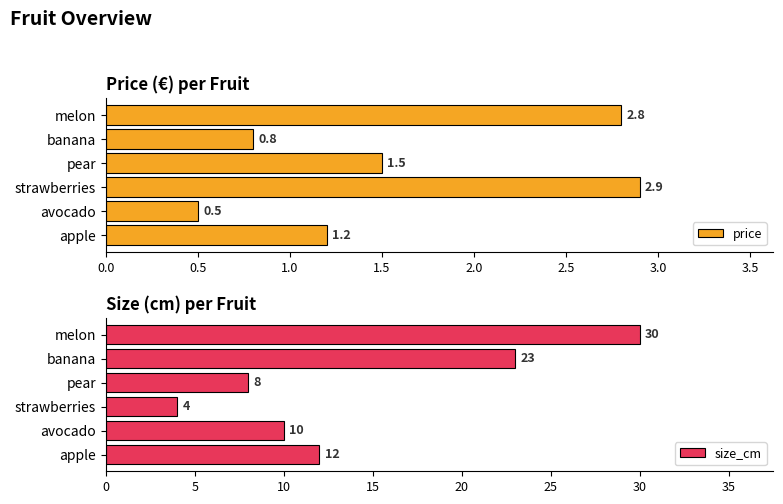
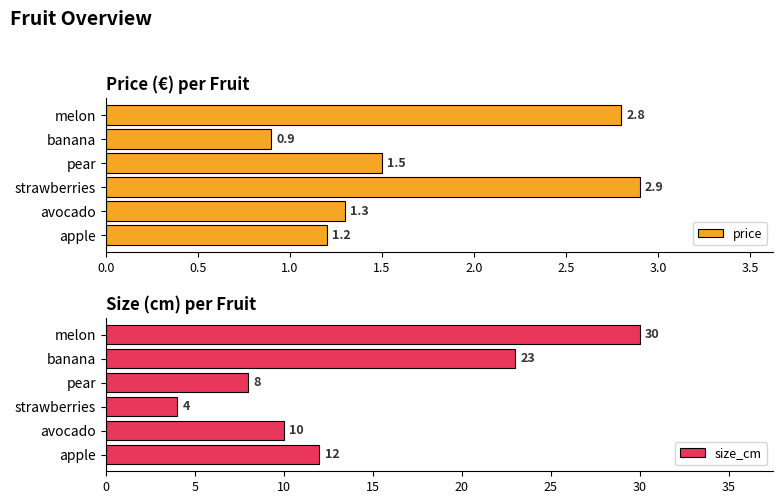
Price (€) per Fruit, banana: 0.8 -> 0.9
Price (€) per Fruit, avocado: 0.5 -> 1.3
